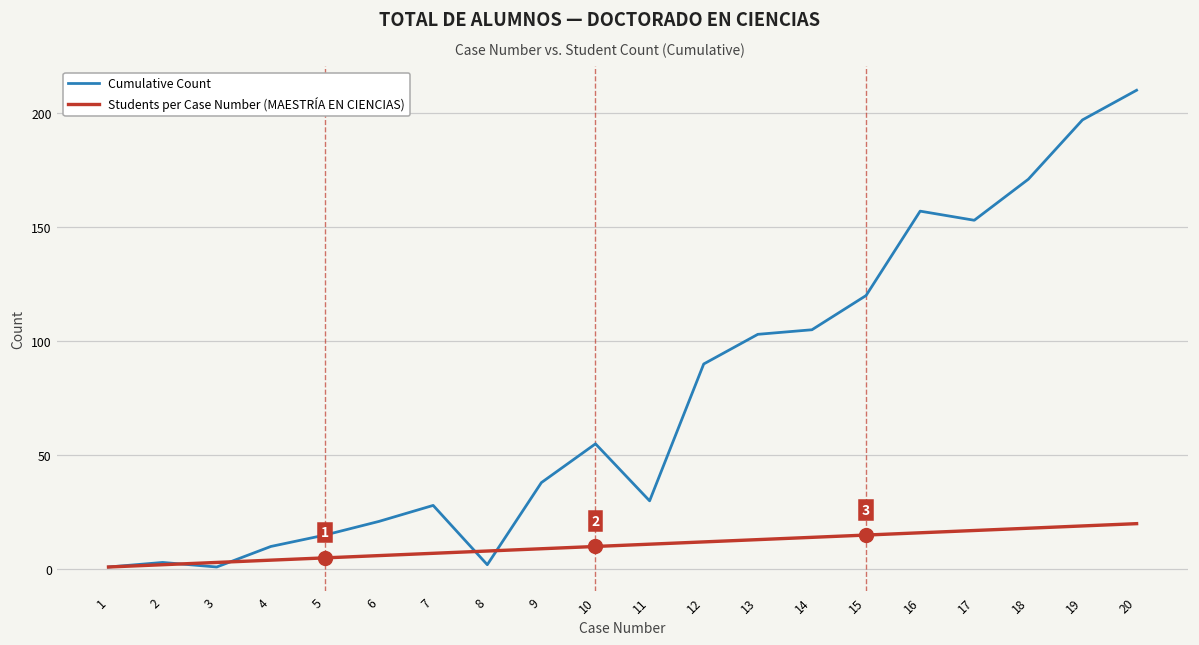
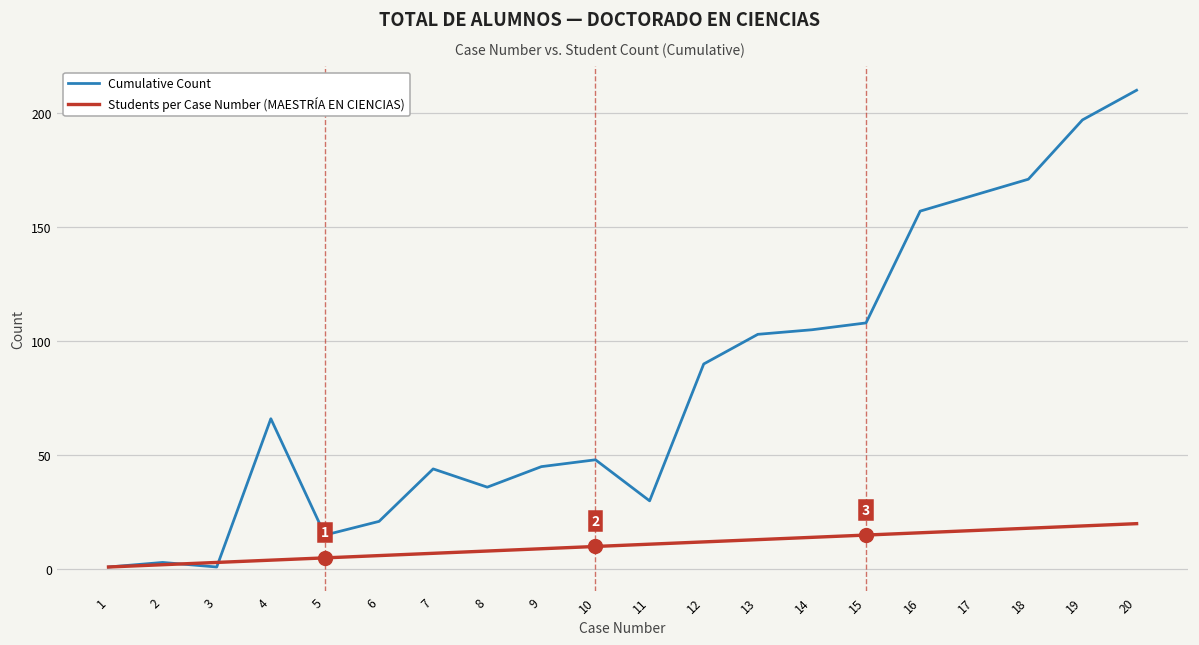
Cumulative Count, 4: 10 -> 66
Cumulative Count, 7: 28 -> 44
Cumulative Count, 8: 2 -> 36
Cumulative Count, 9: 38 -> 45
Cumulative Count, 10: 55 -> 48
Cumulative Count, 15: 120 -> 108
Cumulative Count, 17: 153 -> 164
